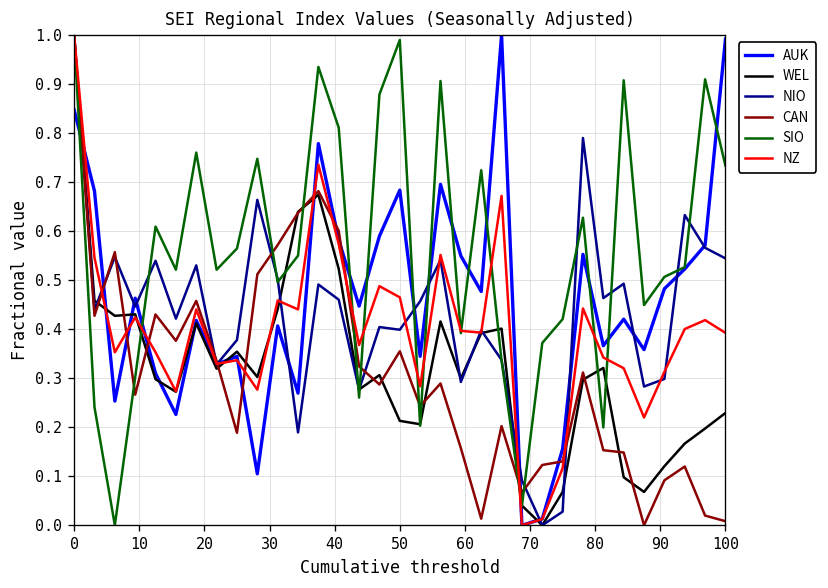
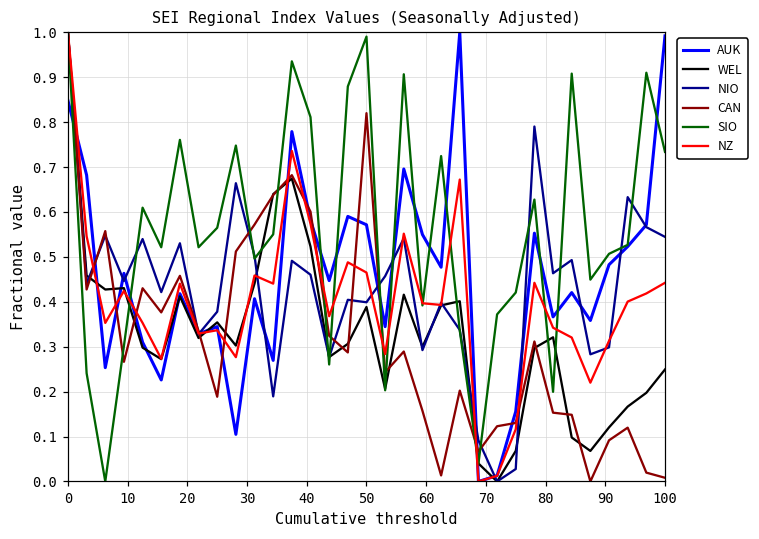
AUK, 50: 0.68 -> 0.57
WEL, 50: 0.21 -> 0.39
CAN, 50: 0.36 -> 0.82
WEL, 100: 0.23 -> 0.25
NZ, 100: 0.39 -> 0.44
